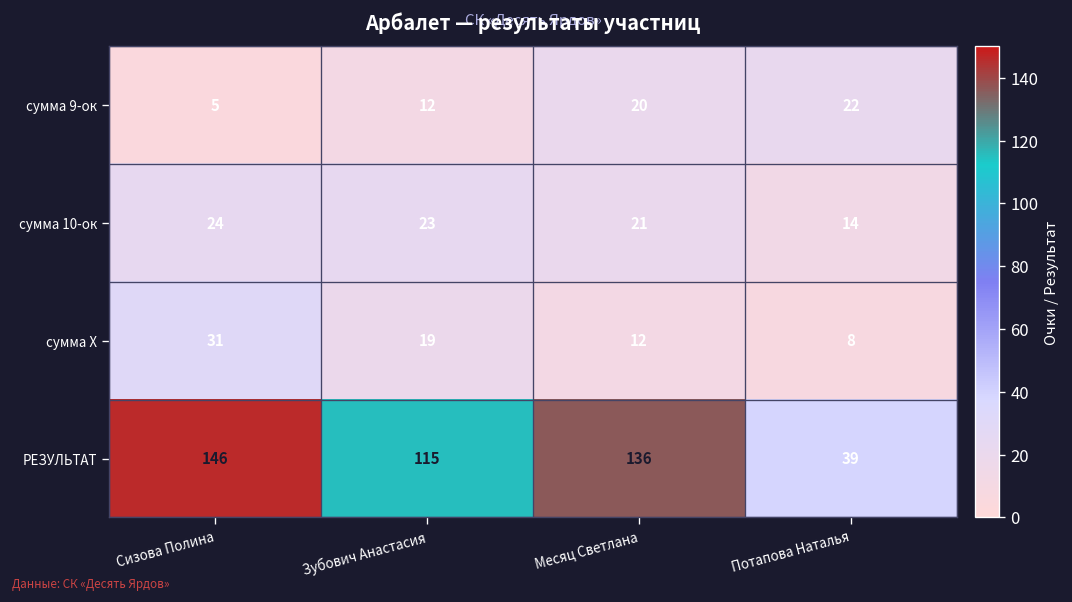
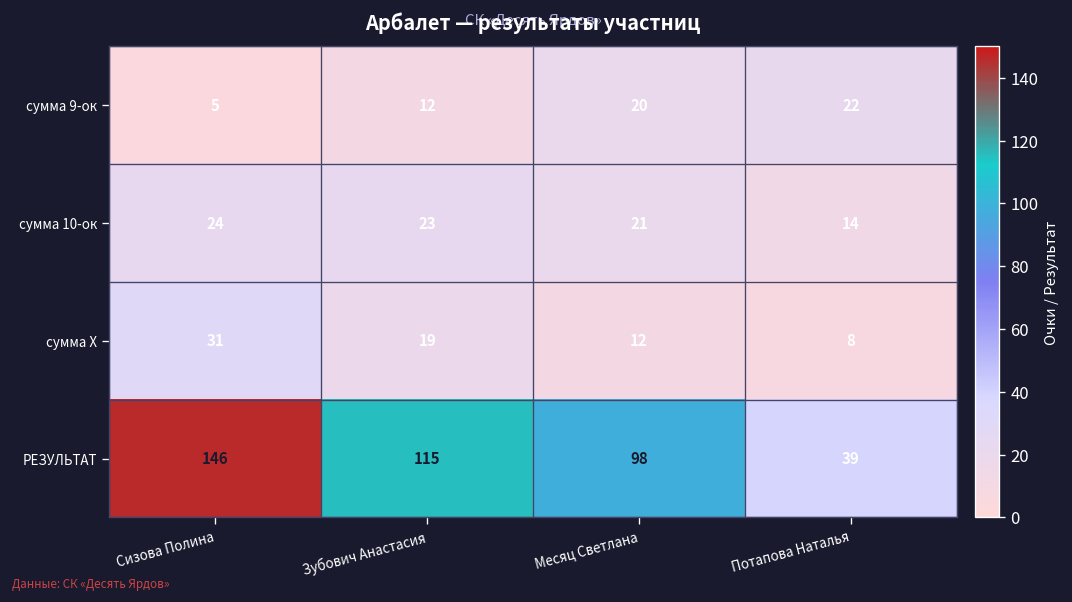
РЕЗУЛЬТАТ, Месяц Светлана: 136 -> 98
